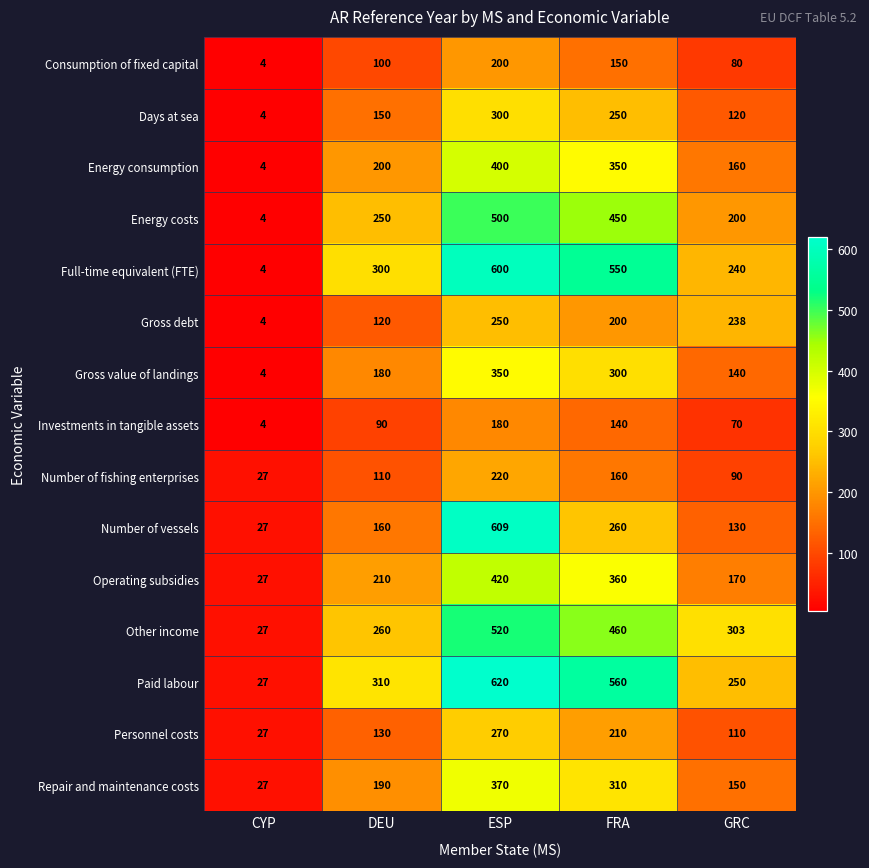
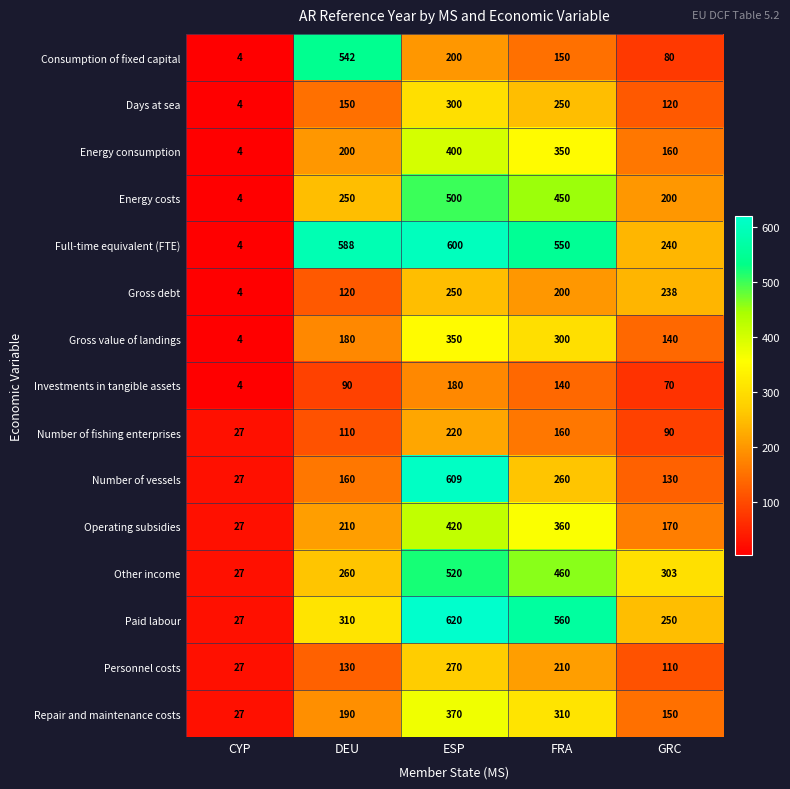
Consumption of fixed capital, DEU: 100 -> 542
Full-time equivalent (FTE), DEU: 300 -> 588
